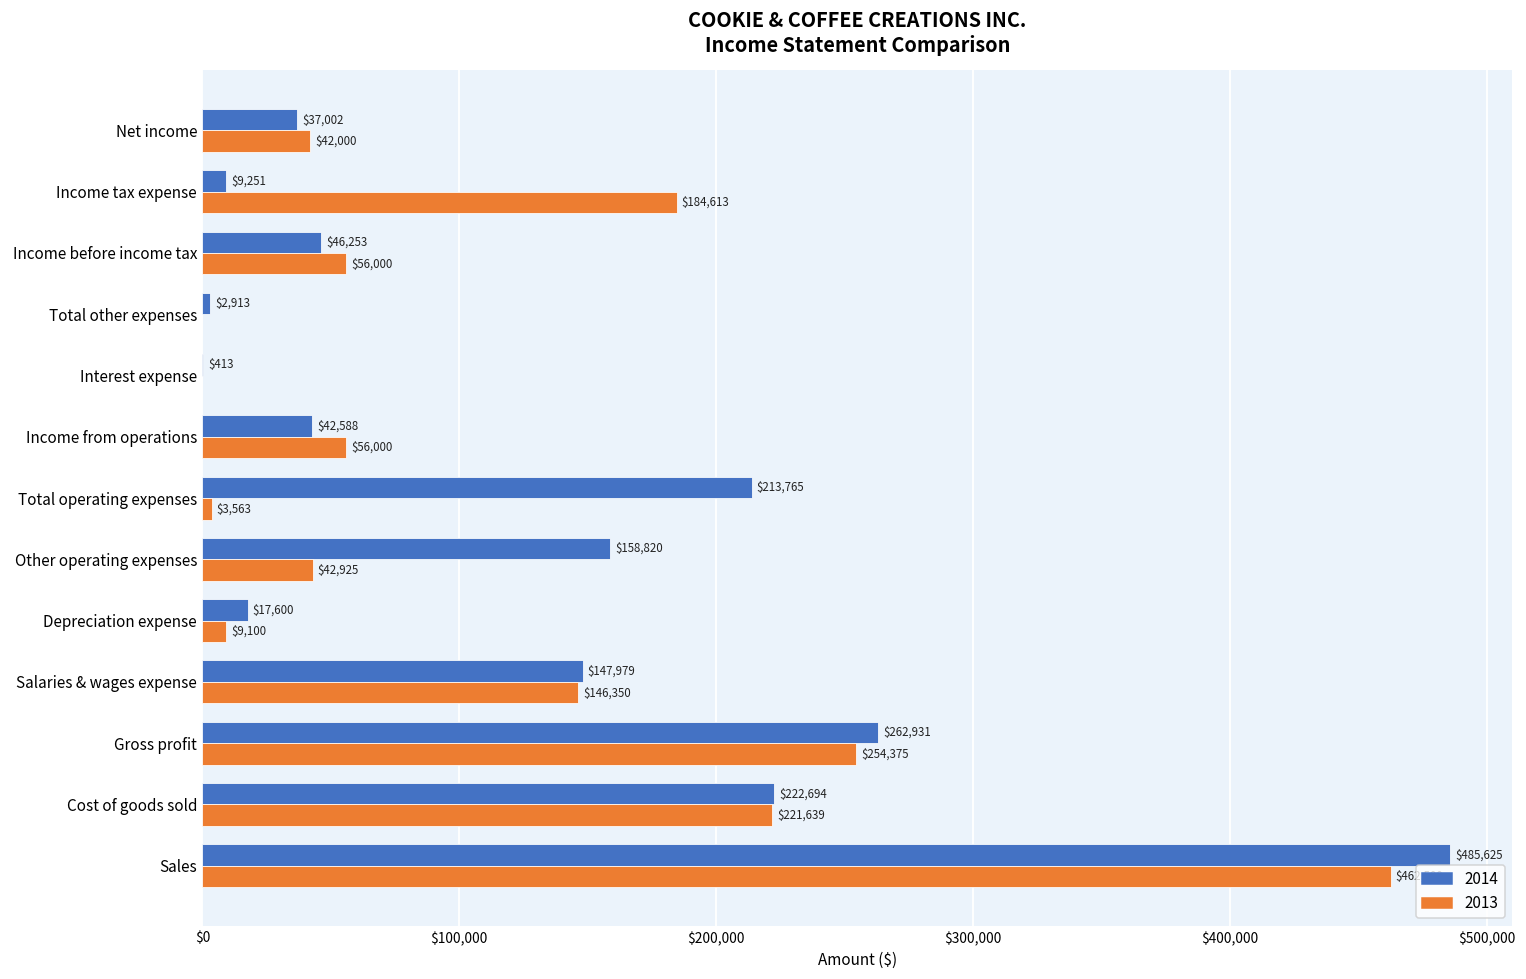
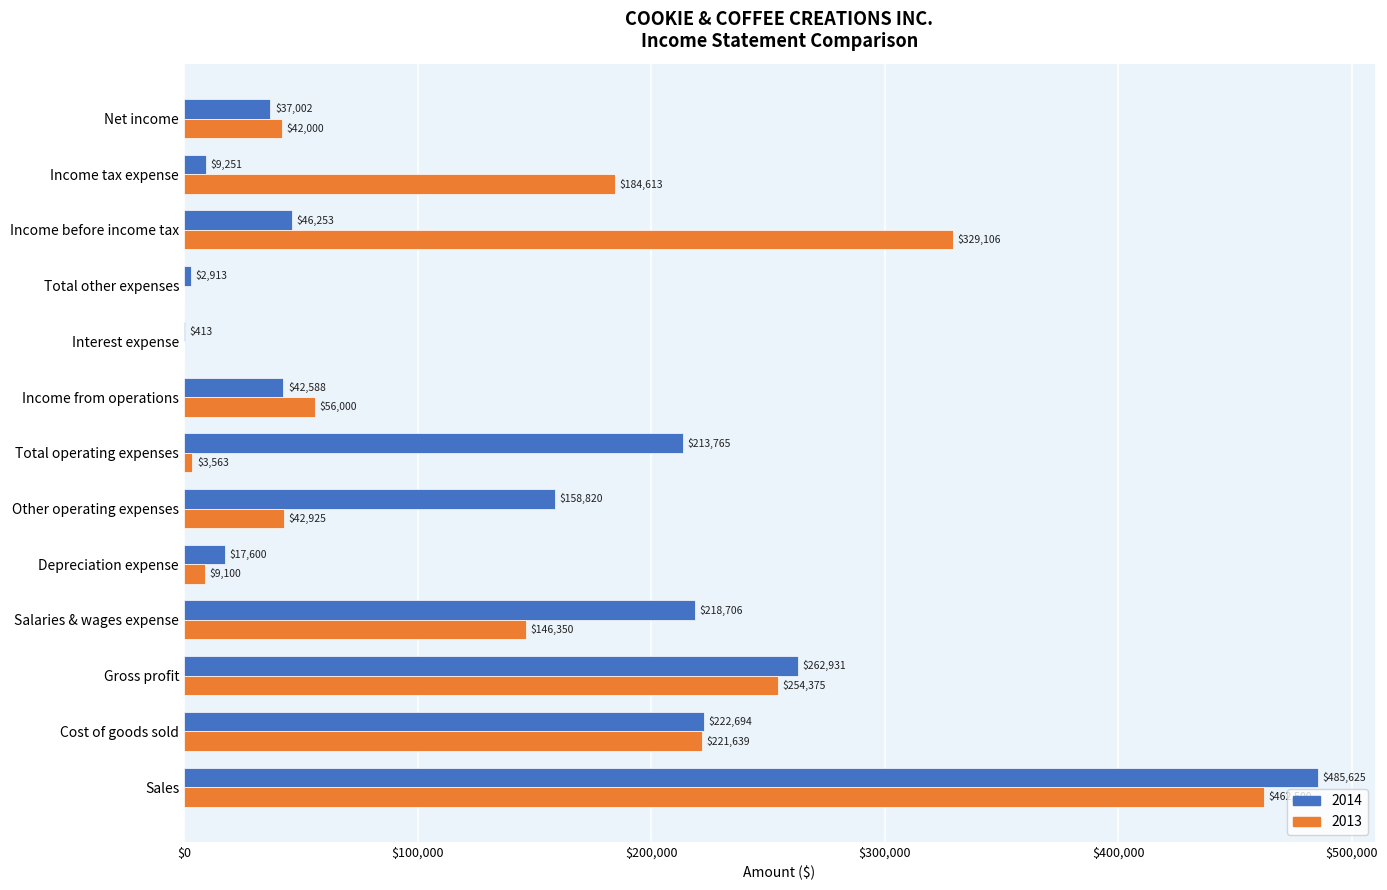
2013, Income before income tax: $56,000 -> $329,106
2014, Salaries & wages expense: $147,979 -> $218,706
